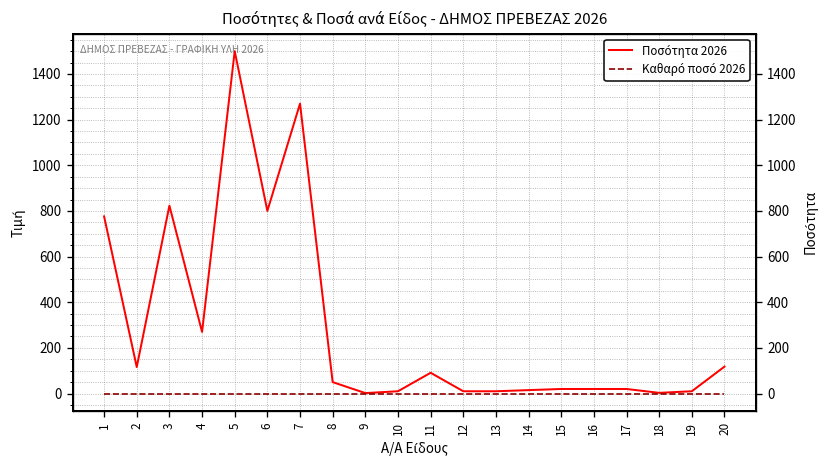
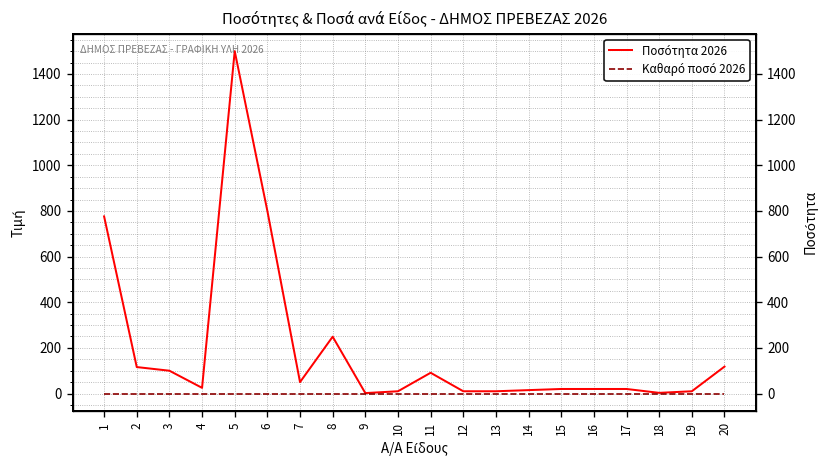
Ποσότητα 2026, 3: 820 -> 100
Ποσότητα 2026, 4: 270 -> 30
Ποσότητα 2026, 7: 1270 -> 50
Ποσότητα 2026, 8: 50 -> 250
